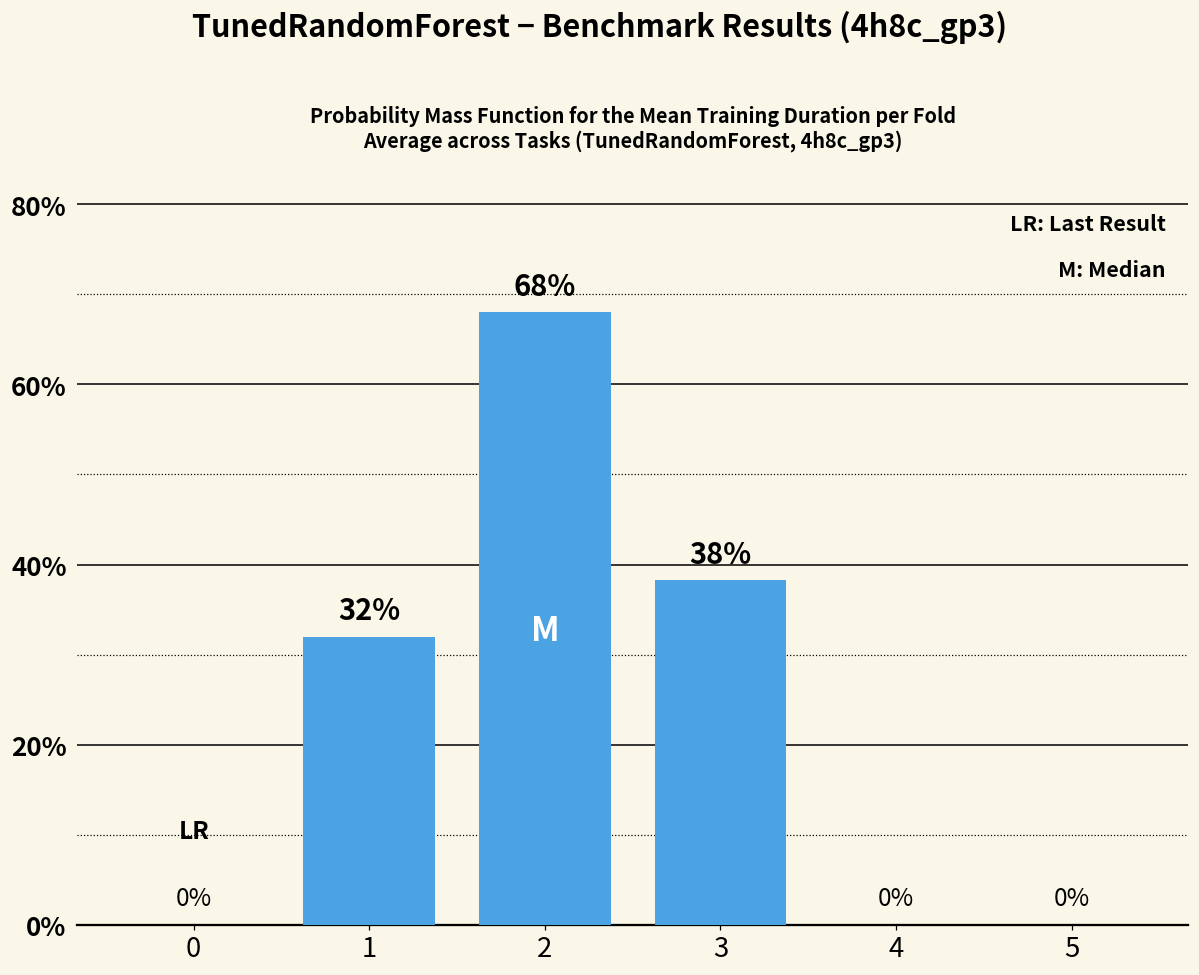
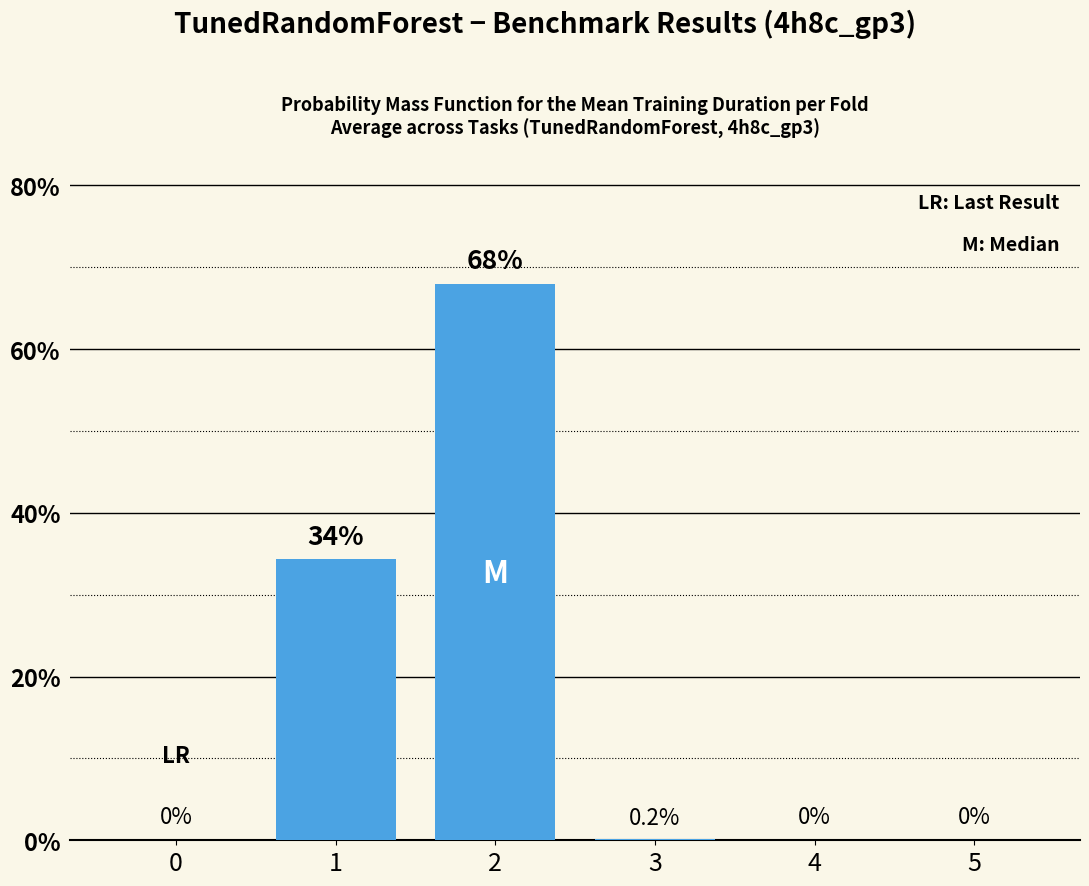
1: 32% -> 34%
3: 38% -> 0.2%
